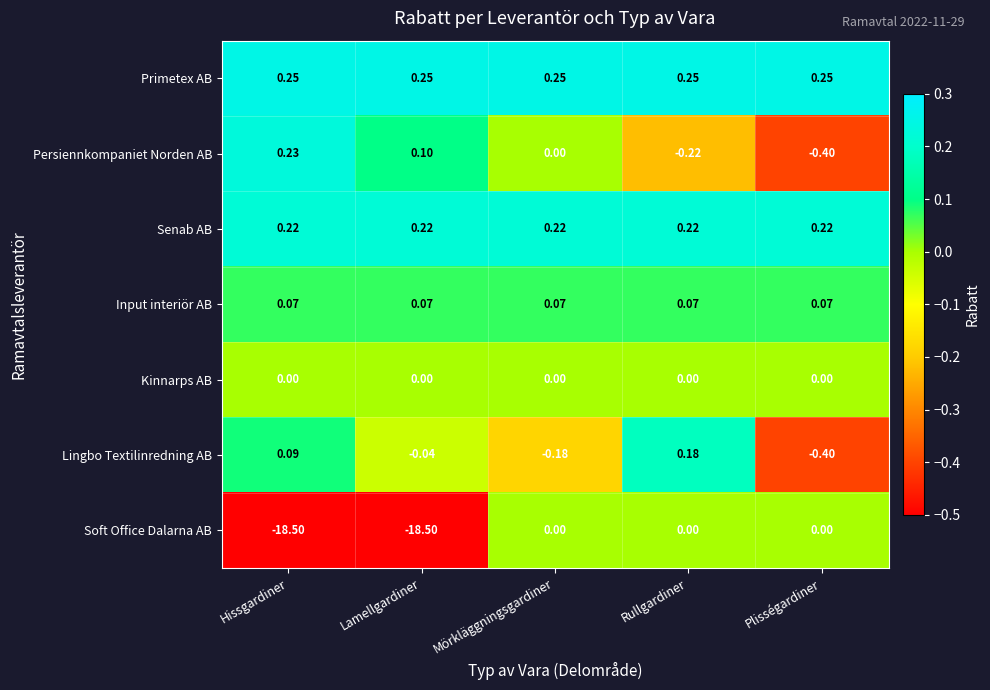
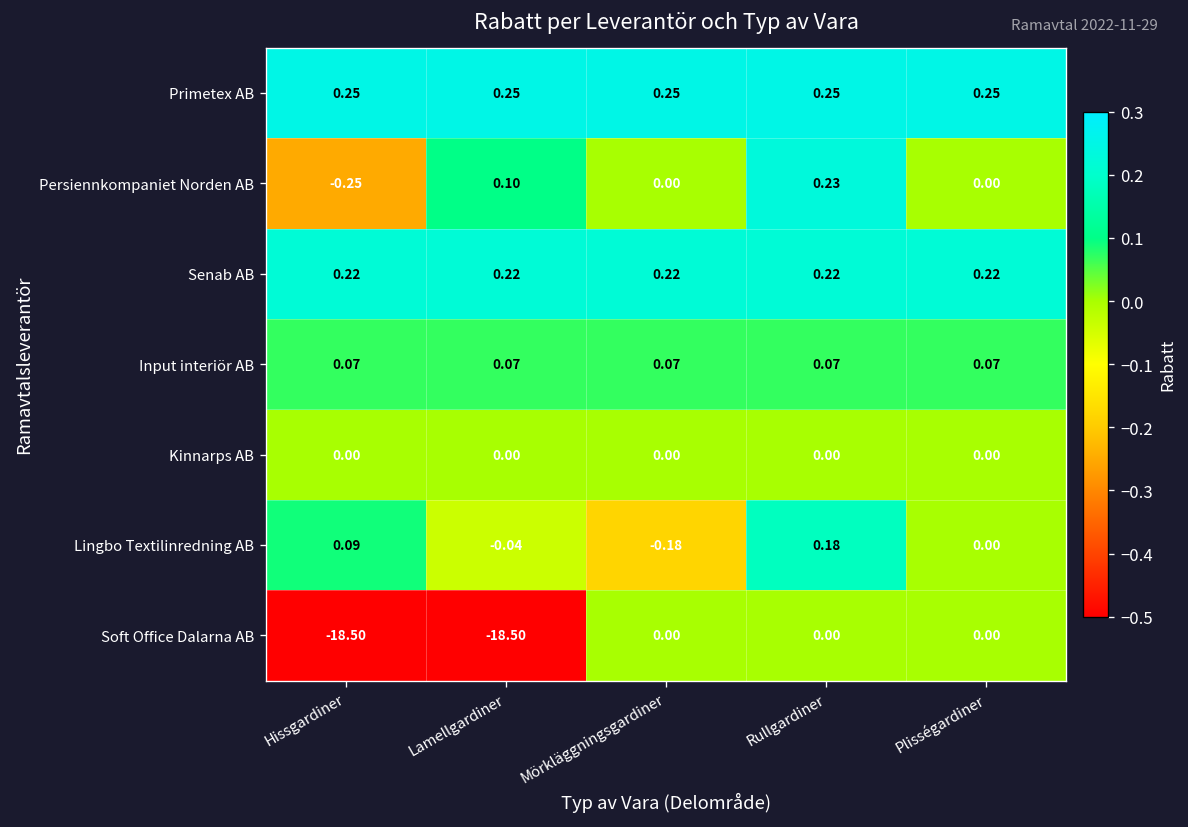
Persiennkompaniet Norden AB, Hissgardiner: 0.23 -> -0.25
Persiennkompaniet Norden AB, Rullgardiner: -0.22 -> 0.23
Persiennkompaniet Norden AB, Plisségardiner: -0.40 -> 0.00
Lingbo Textilinredning AB, Plisségardiner: -0.40 -> 0.00
